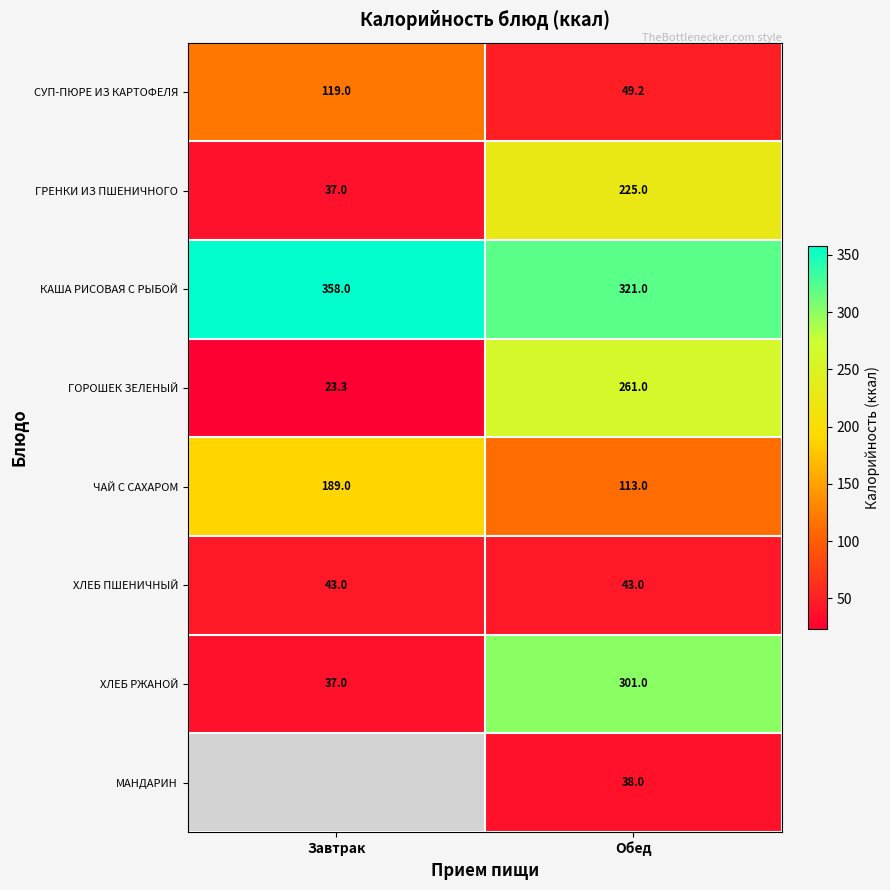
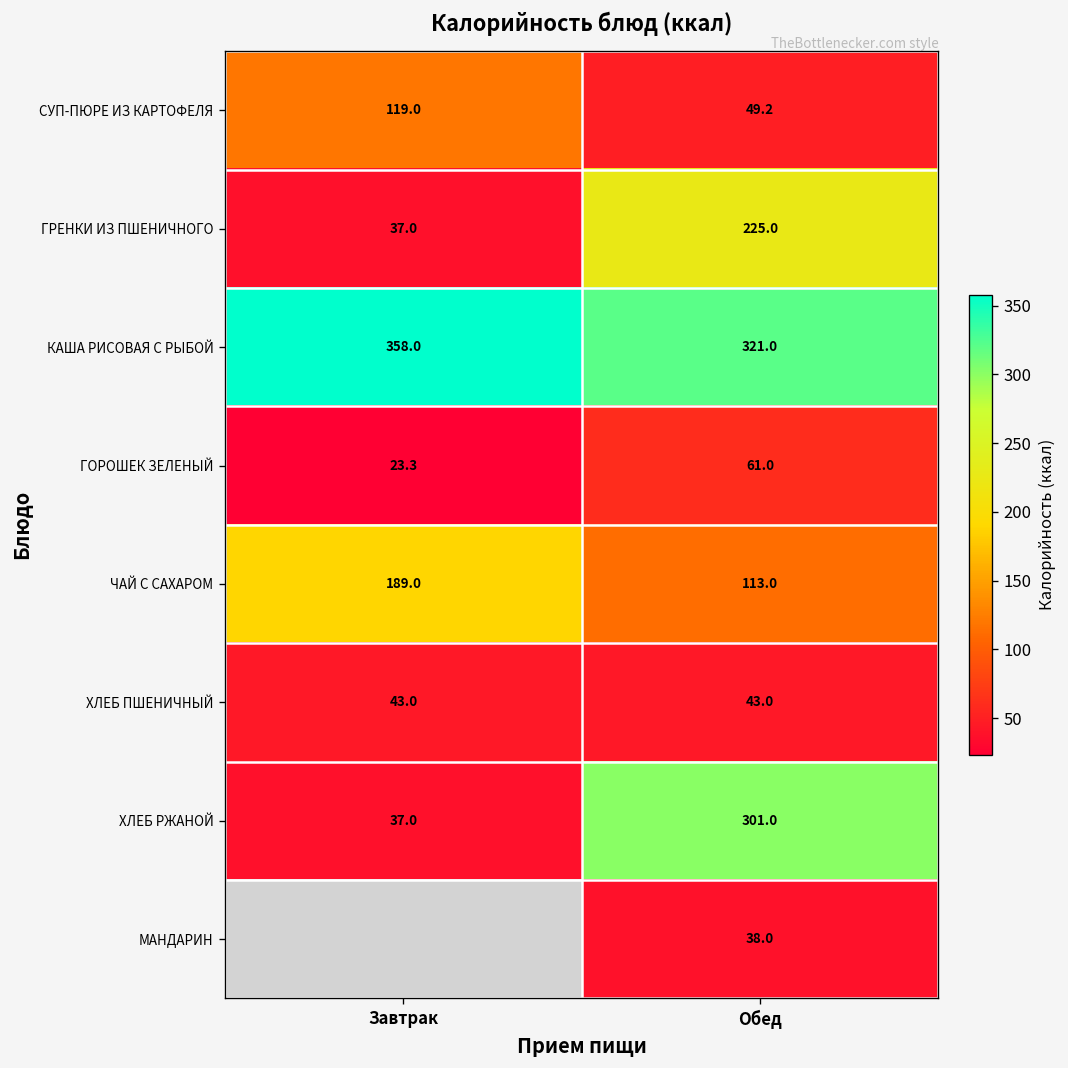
ГОРОШЕК ЗЕЛЕНЫЙ, Обед: 261.0 -> 61.0
